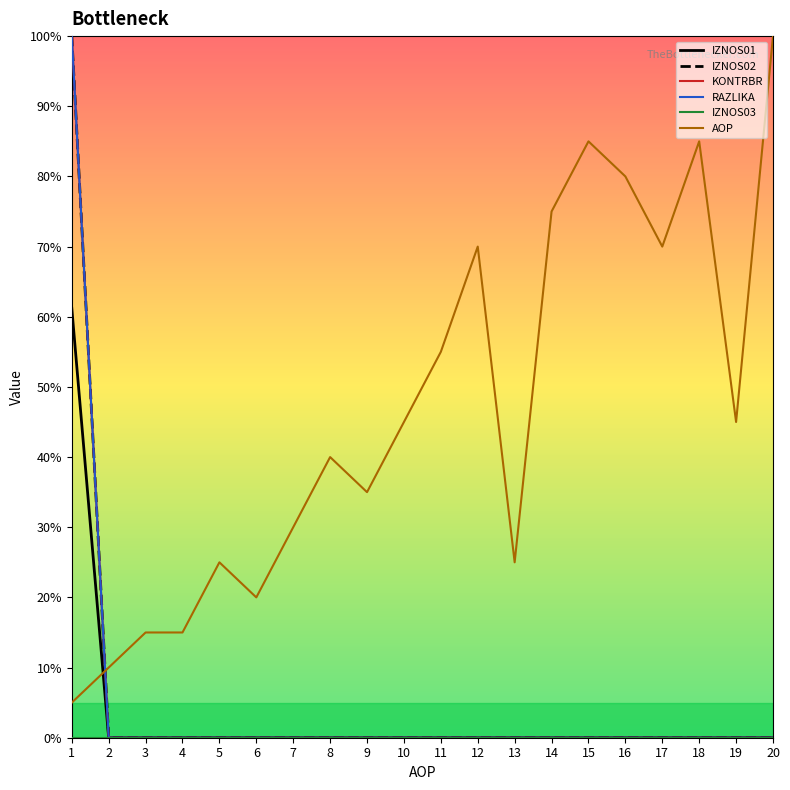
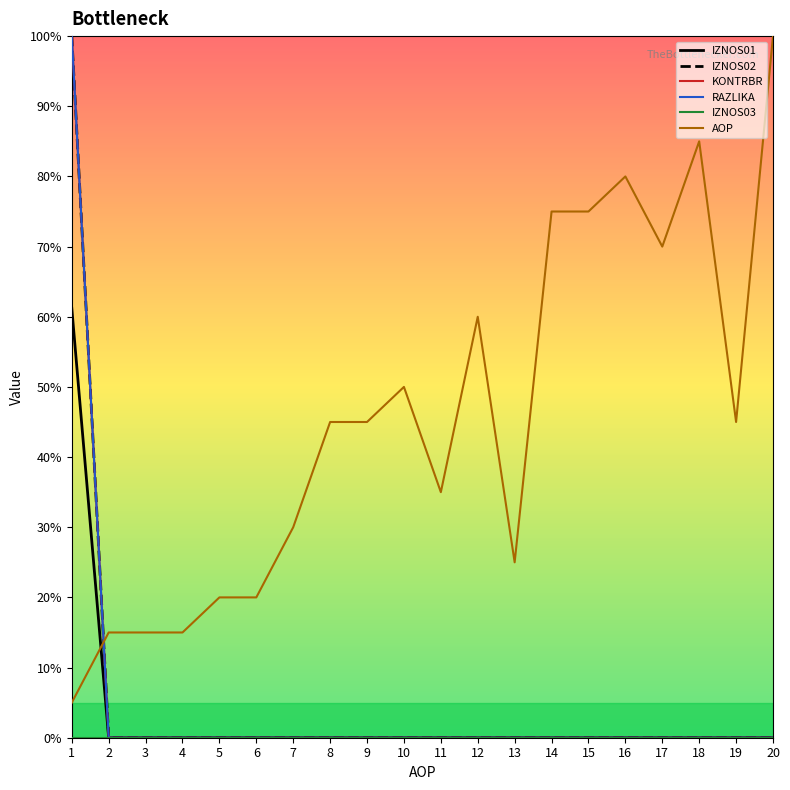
AOP, 2: 10% -> 15%
AOP, 5: 25% -> 20%
AOP, 8: 40% -> 45%
AOP, 9: 35% -> 45%
AOP, 10: 45% -> 50%
AOP, 11: 55% -> 35%
AOP, 12: 70% -> 60%
AOP, 15: 85% -> 75%
